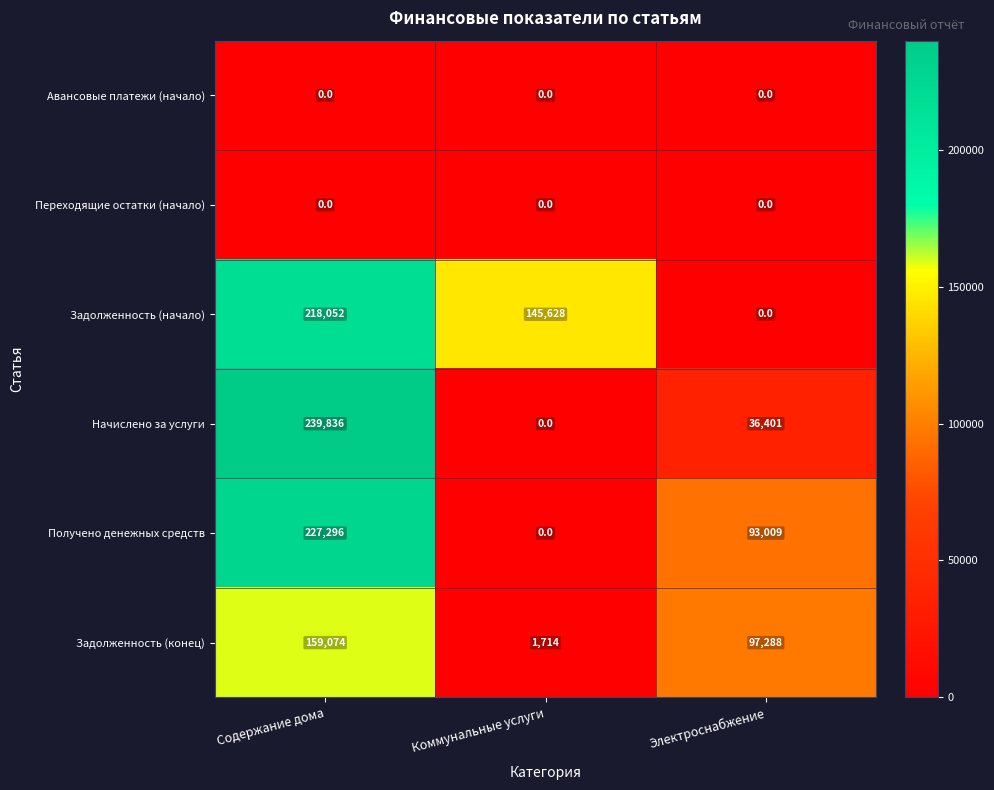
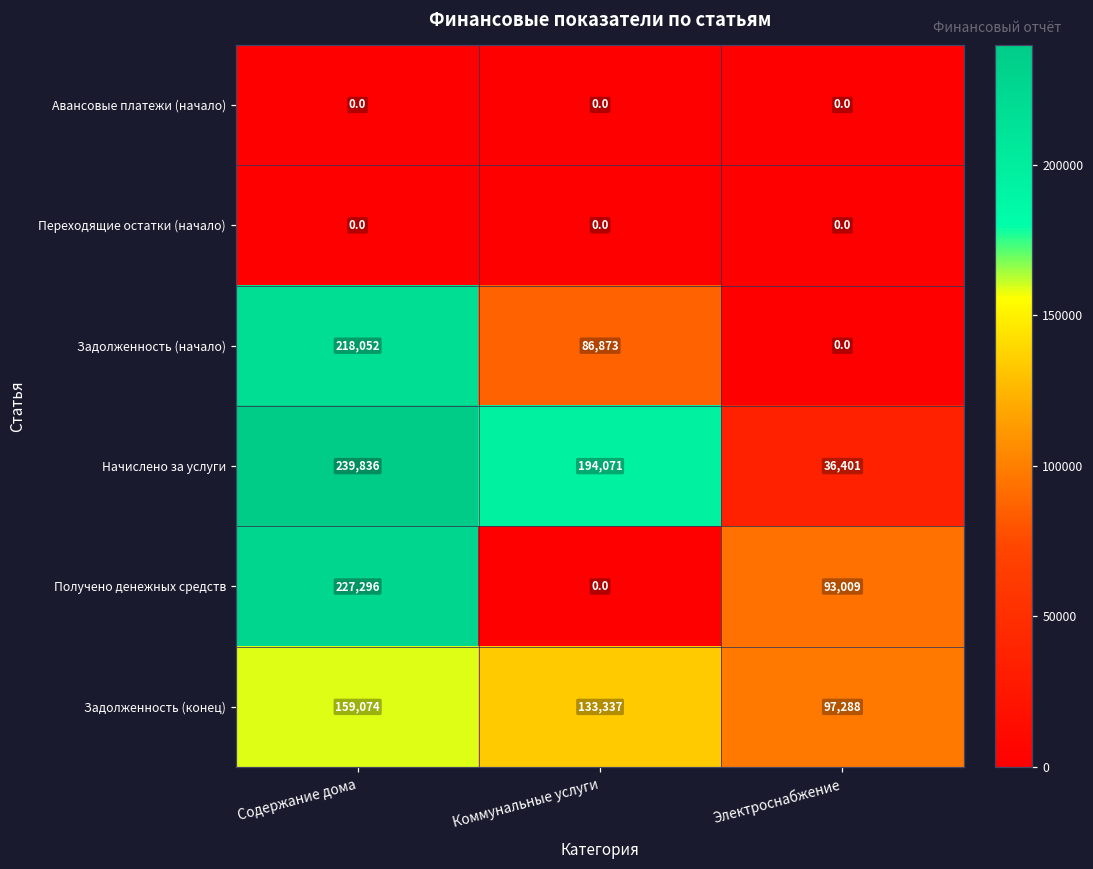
Задолженность (начало), Коммунальные услуги: 145,628 -> 86,873
Начислено за услуги, Коммунальные услуги: 0.0 -> 194,071
Задолженность (конец), Коммунальные услуги: 1,714 -> 133,337
